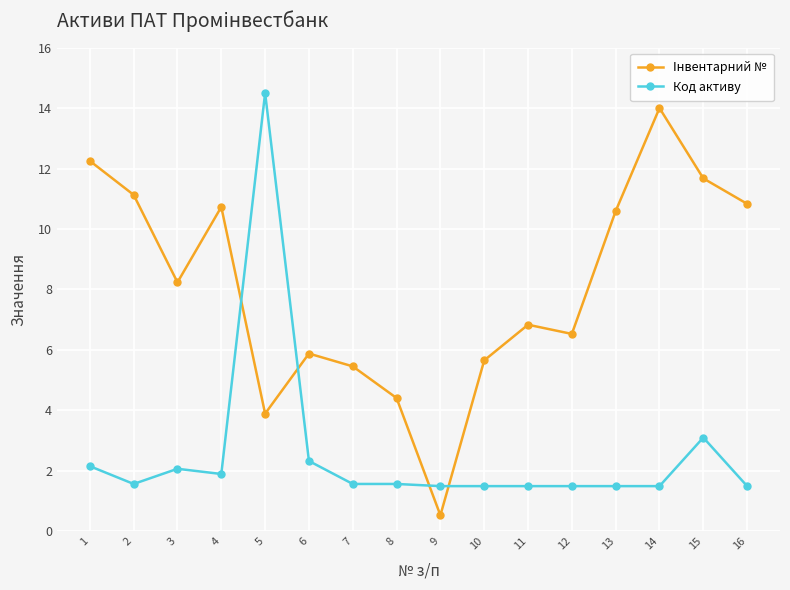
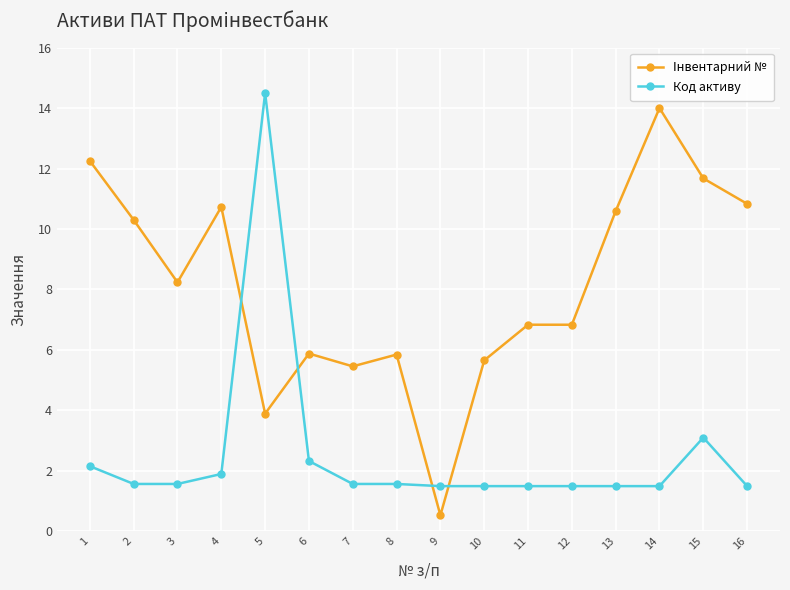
Інвентарний №, 2: 11.1 -> 10.3
Код активу, 3: 2.1 -> 1.6
Інвентарний №, 8: 4.4 -> 5.8
Інвентарний №, 12: 6.5 -> 6.8
